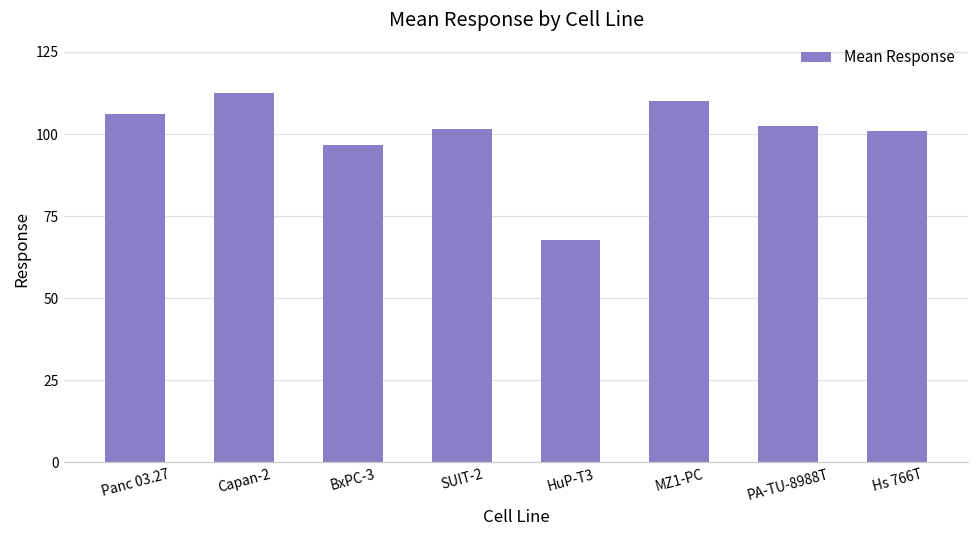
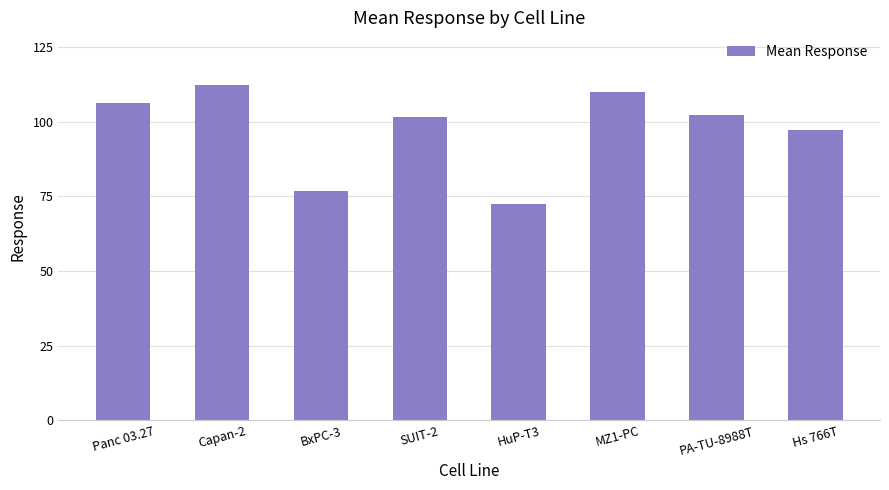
BxPC-3: 97 -> 77
HuP-T3: 68 -> 73
Hs 766T: 101 -> 97
